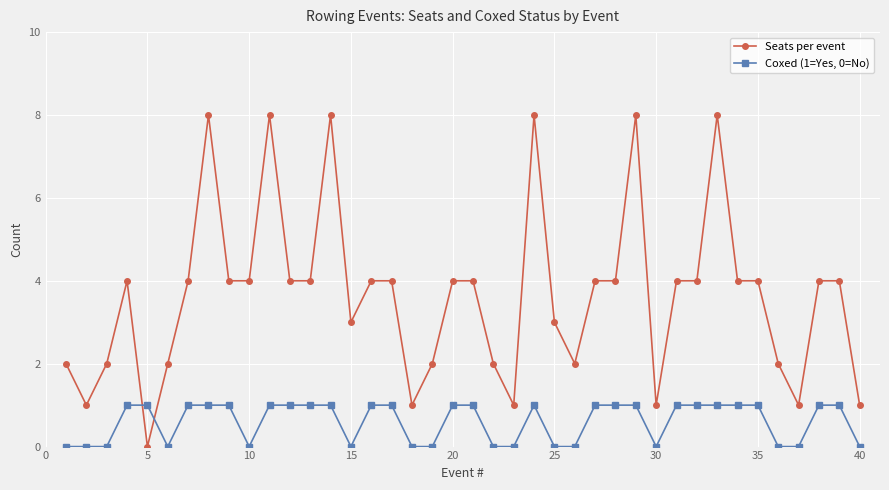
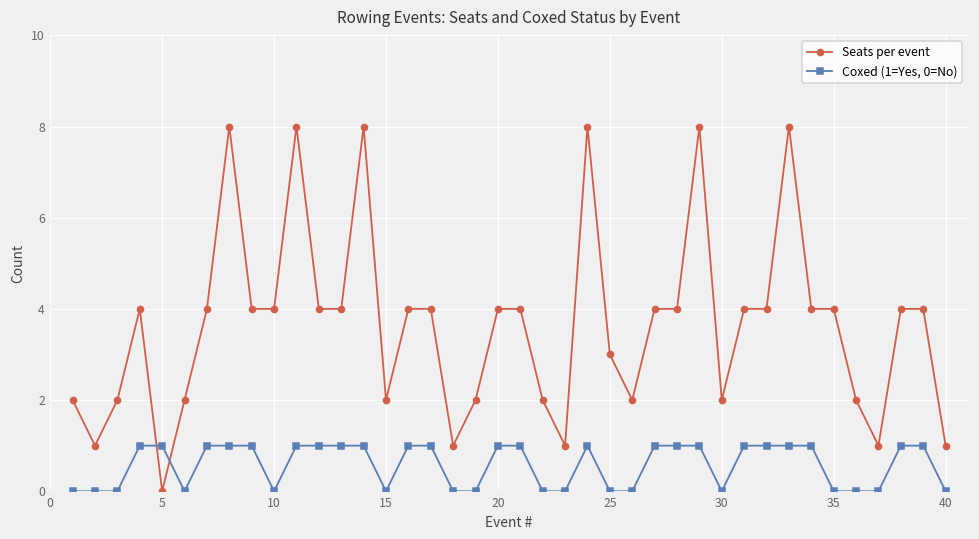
Seats per event, 15: 3 -> 2
Seats per event, 30: 1 -> 2
Coxed (1=Yes, 0=No), 35: 1 -> 0
